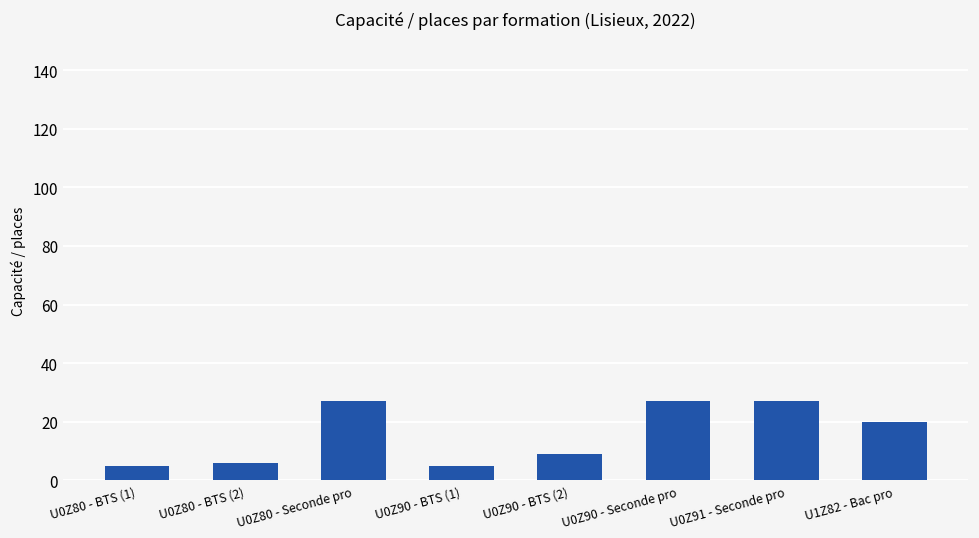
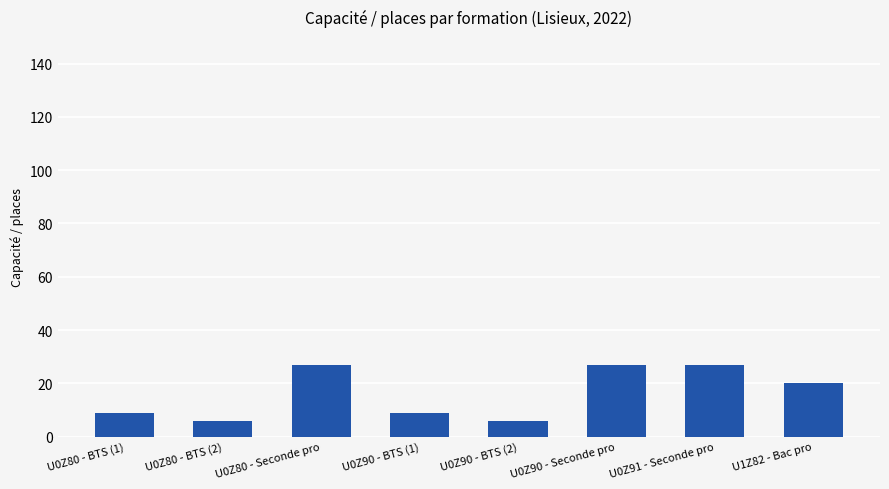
U0Z80 - BTS (1): 5 -> 9
U0Z90 - BTS (1): 5 -> 9
U0Z90 - BTS (2): 9 -> 6
